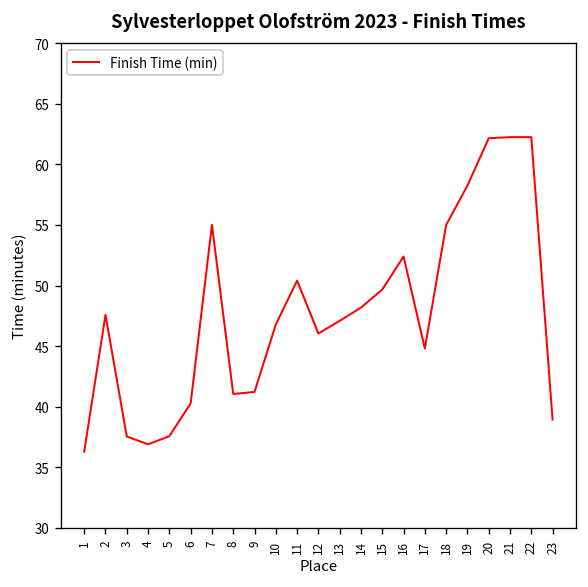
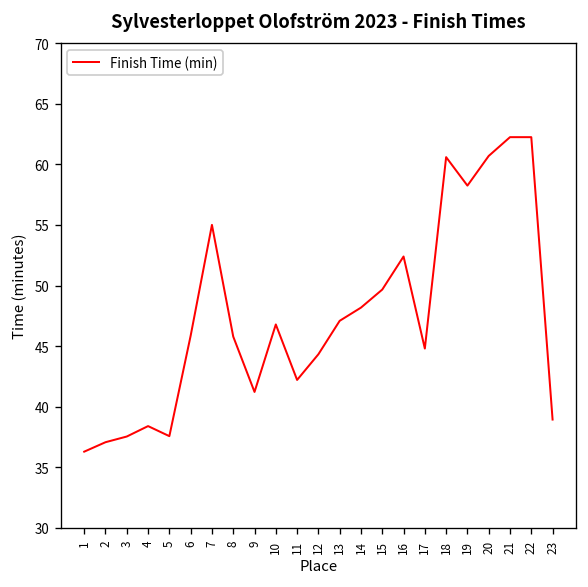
2: 47.6 -> 37.1
4: 36.9 -> 38.4
6: 40.3 -> 45.9
8: 41.1 -> 45.8
11: 50.4 -> 42.2
12: 46.0 -> 44.3
18: 55.0 -> 60.6
20: 62.2 -> 60.7
